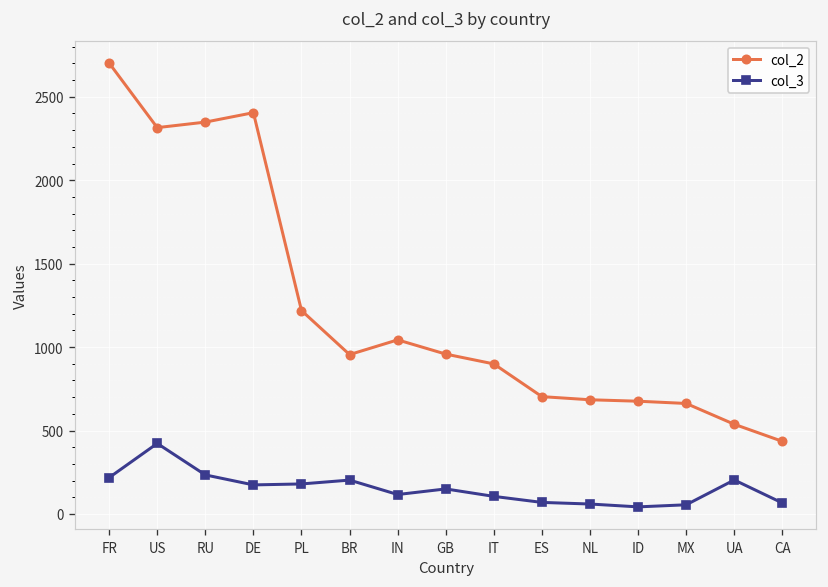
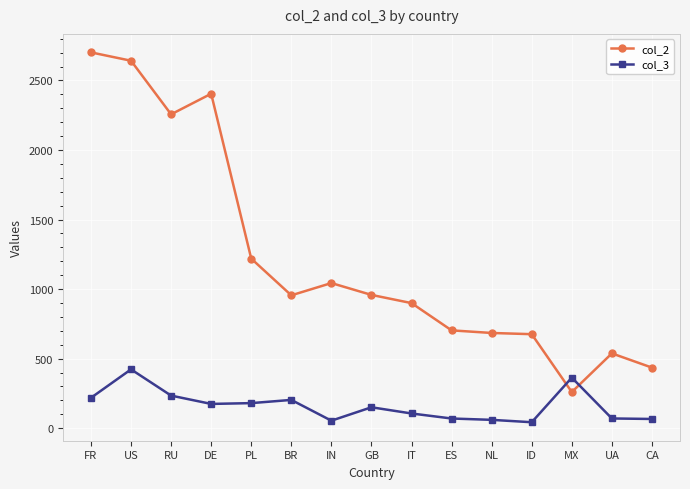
col_2, US: 2320 -> 2640
col_2, RU: 2350 -> 2260
col_3, IN: 120 -> 50
col_2, MX: 660 -> 260
col_3, MX: 60 -> 360
col_3, UA: 200 -> 70
